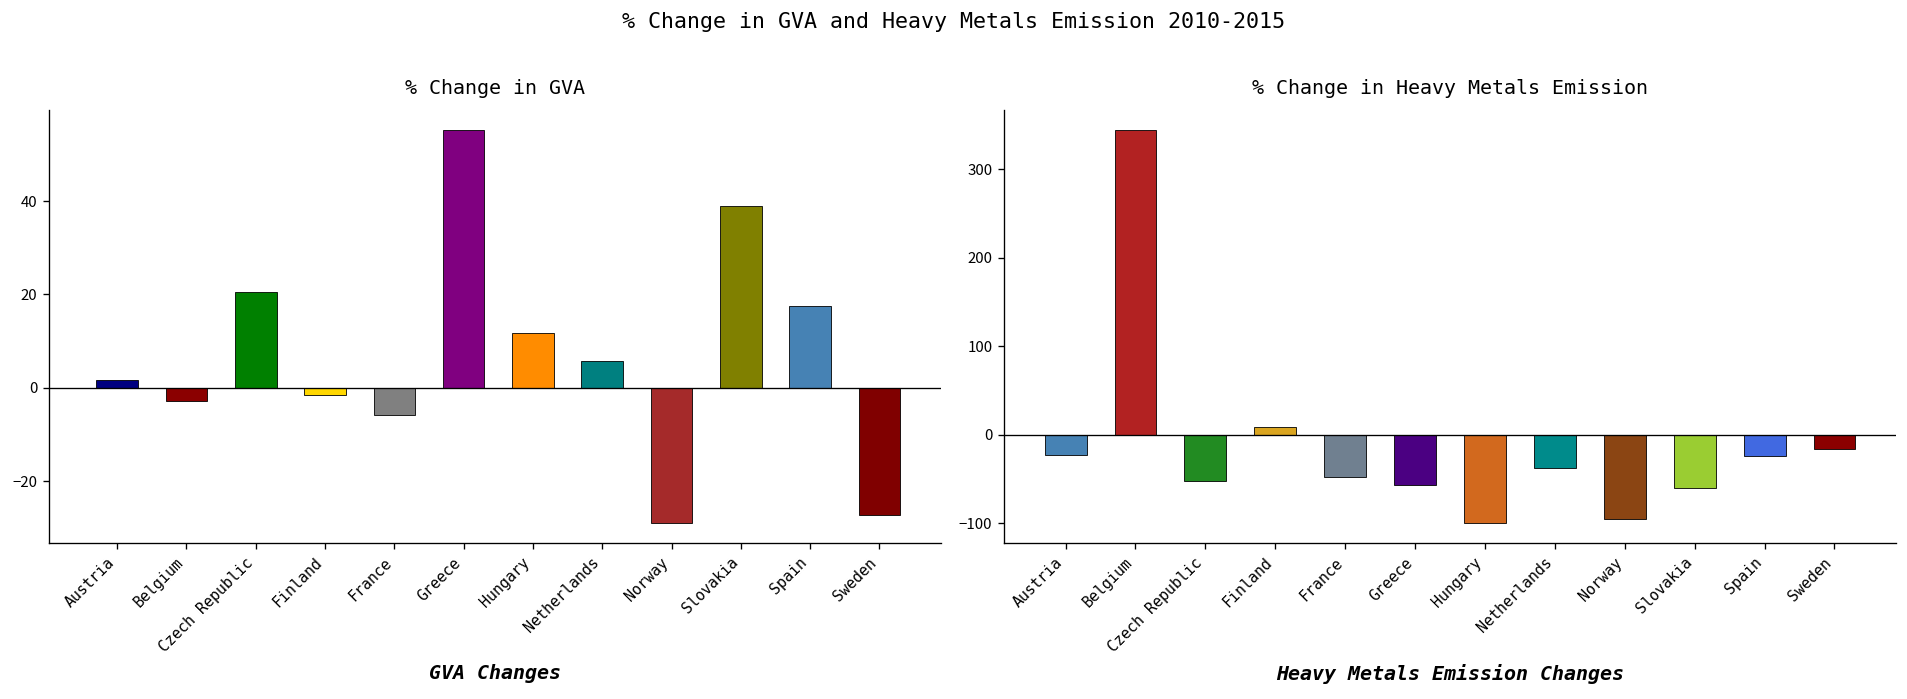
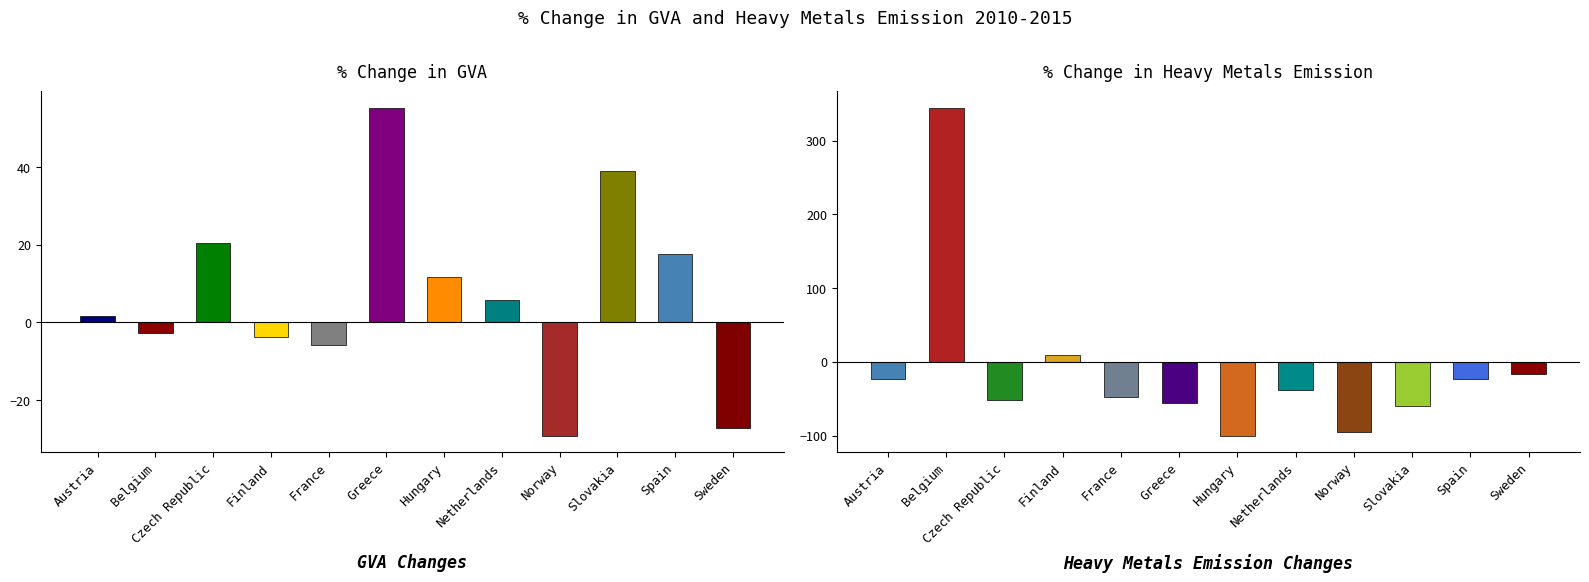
% Change in GVA, Finland: -2 -> -4
